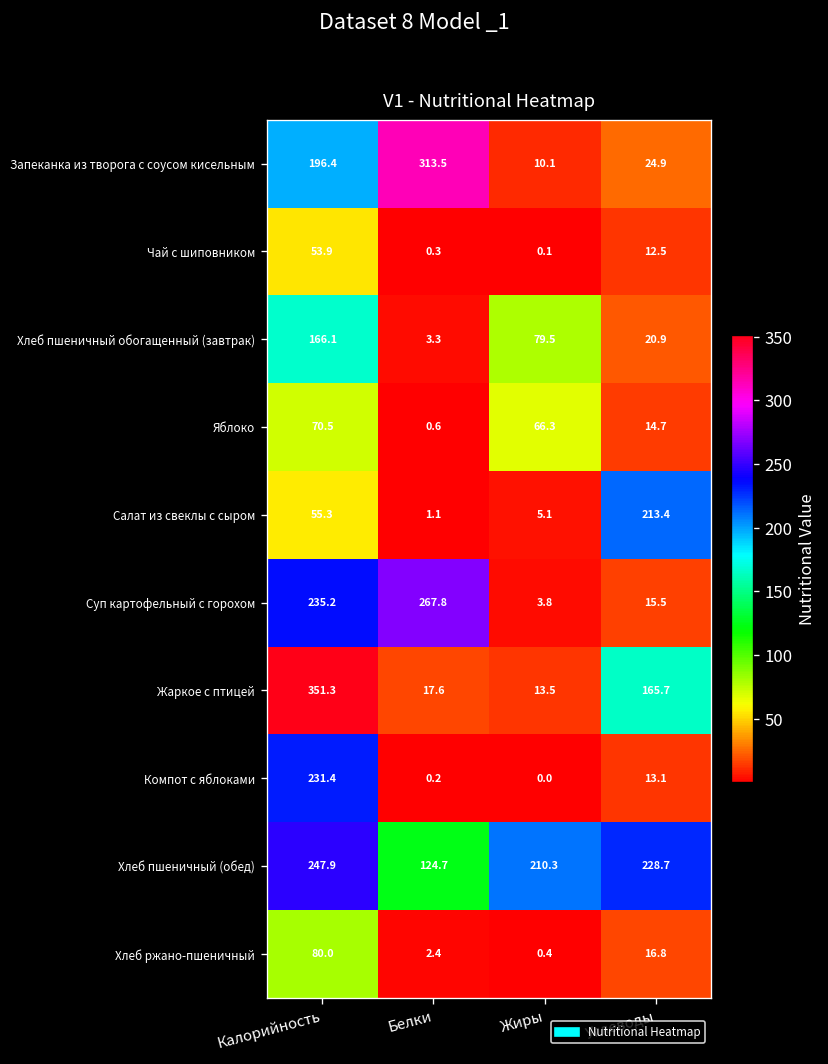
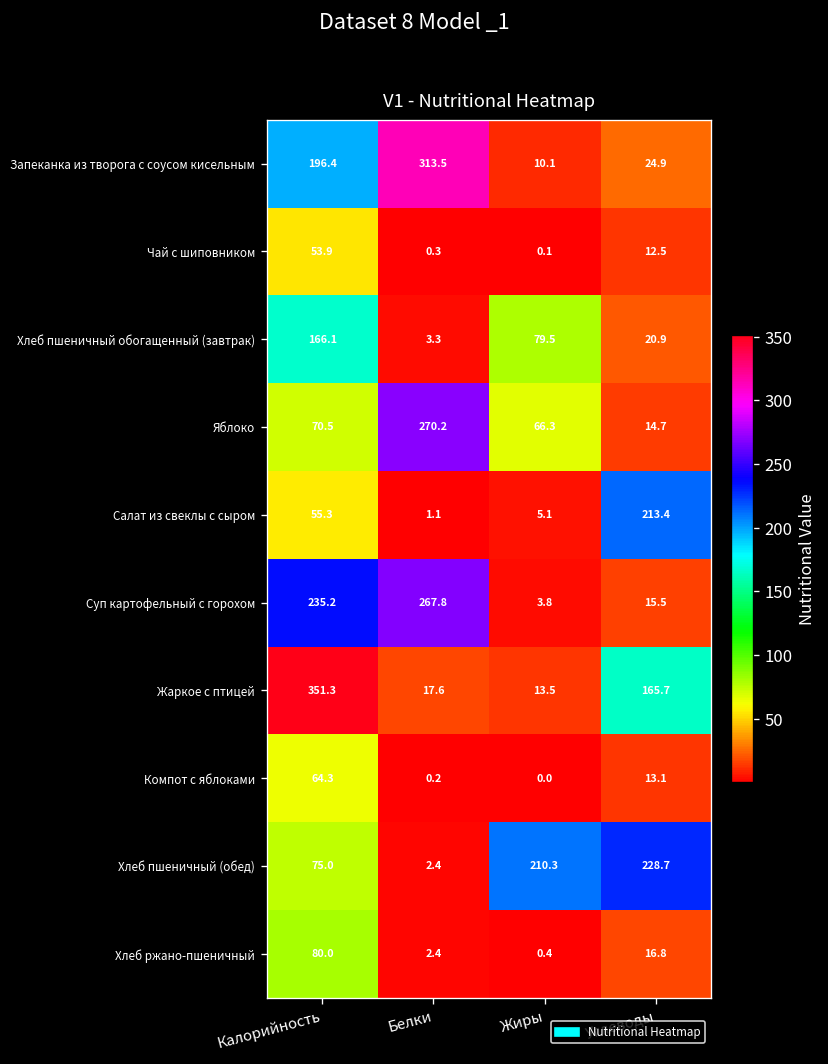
Яблоко, Белки: 0.6 -> 270.2
Компот с яблоками, Калорийность: 231.4 -> 64.3
Хлеб пшеничный (обед), Калорийность: 247.9 -> 75.0
Хлеб пшеничный (обед), Белки: 124.7 -> 2.4
